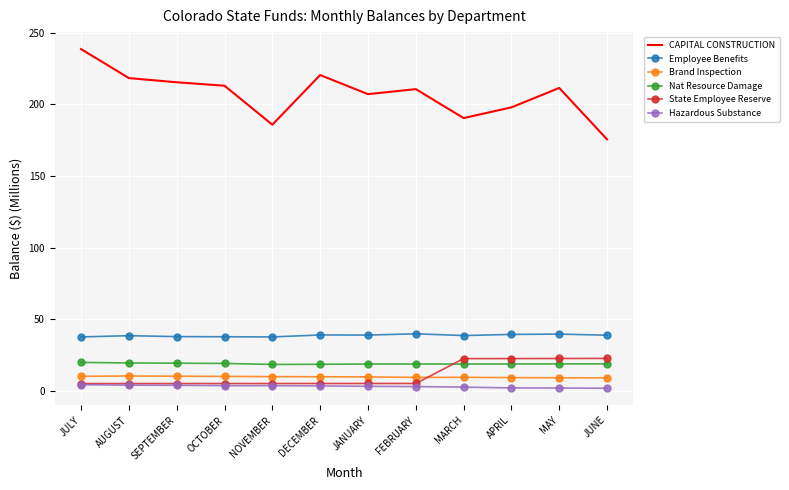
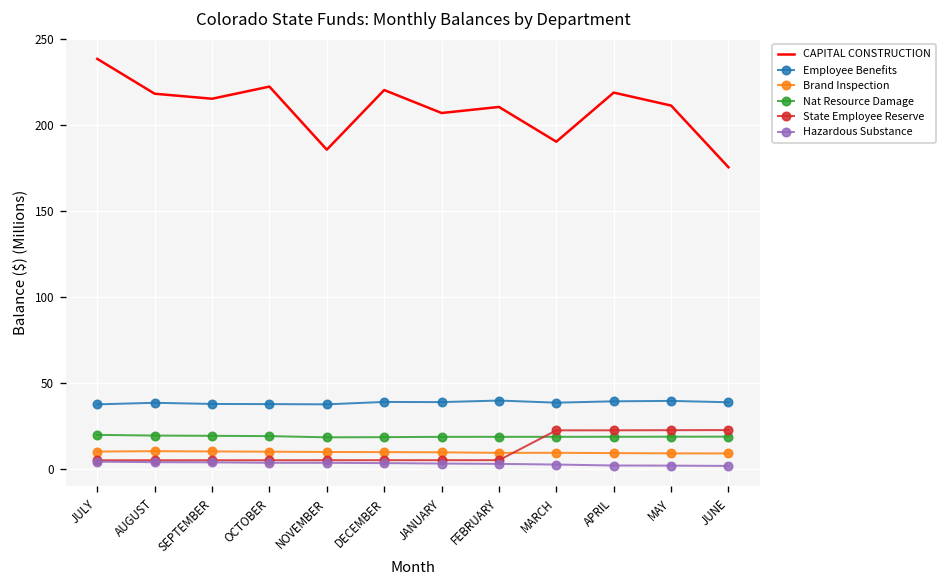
CAPITAL CONSTRUCTION, OCTOBER: 213 -> 223
CAPITAL CONSTRUCTION, APRIL: 198 -> 219
